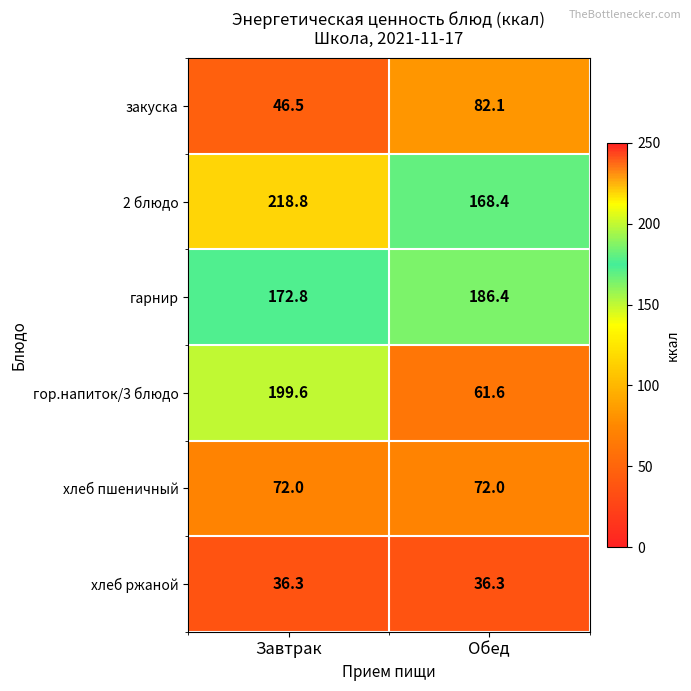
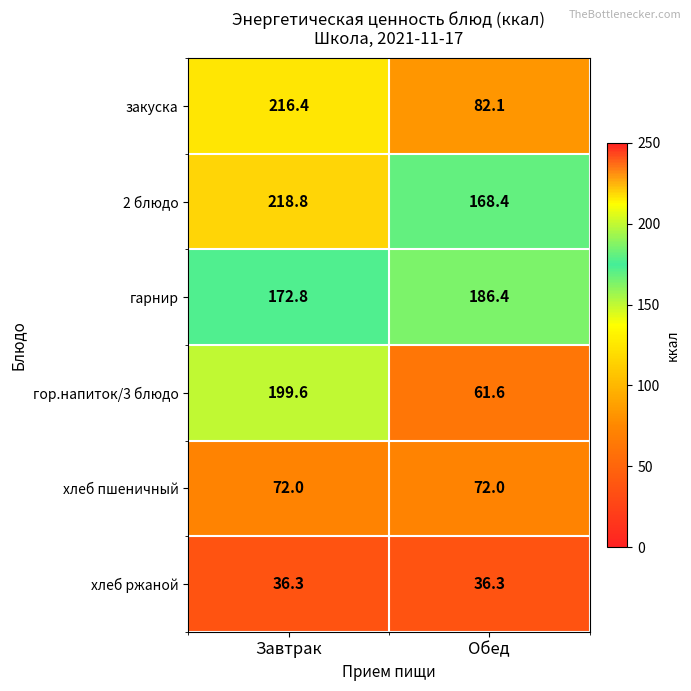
закуска, Завтрак: 46.5 -> 216.4
